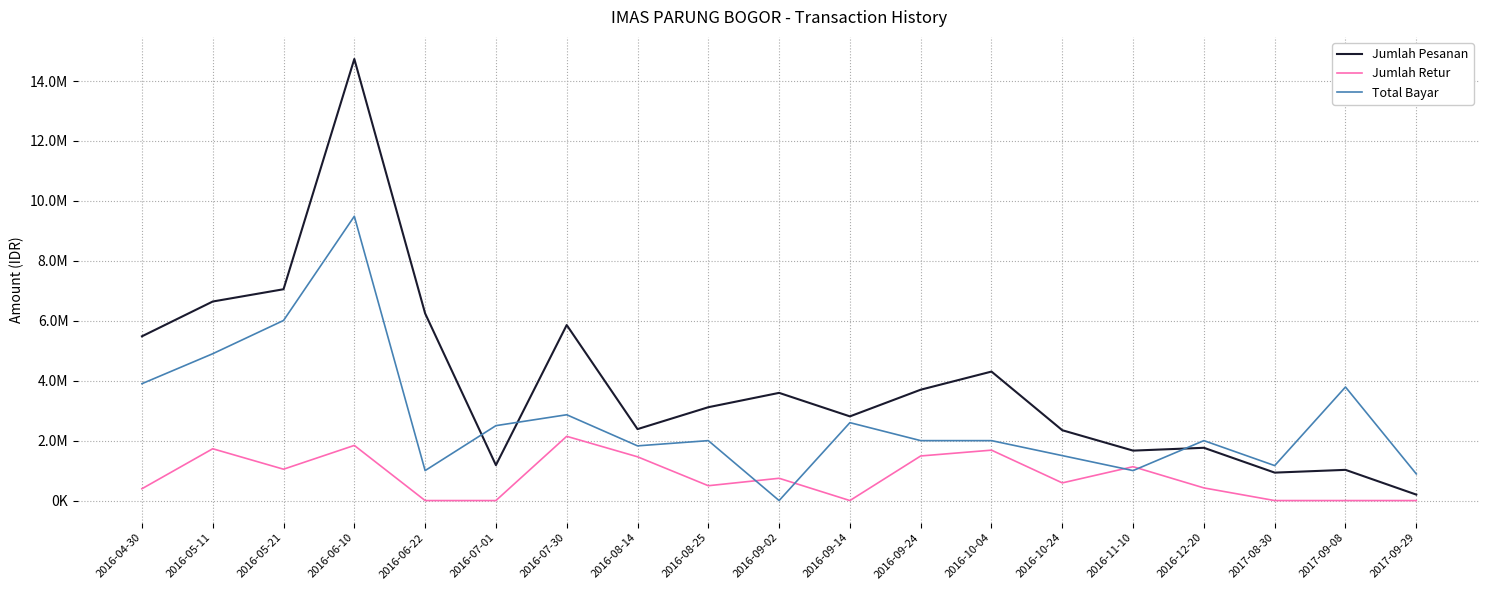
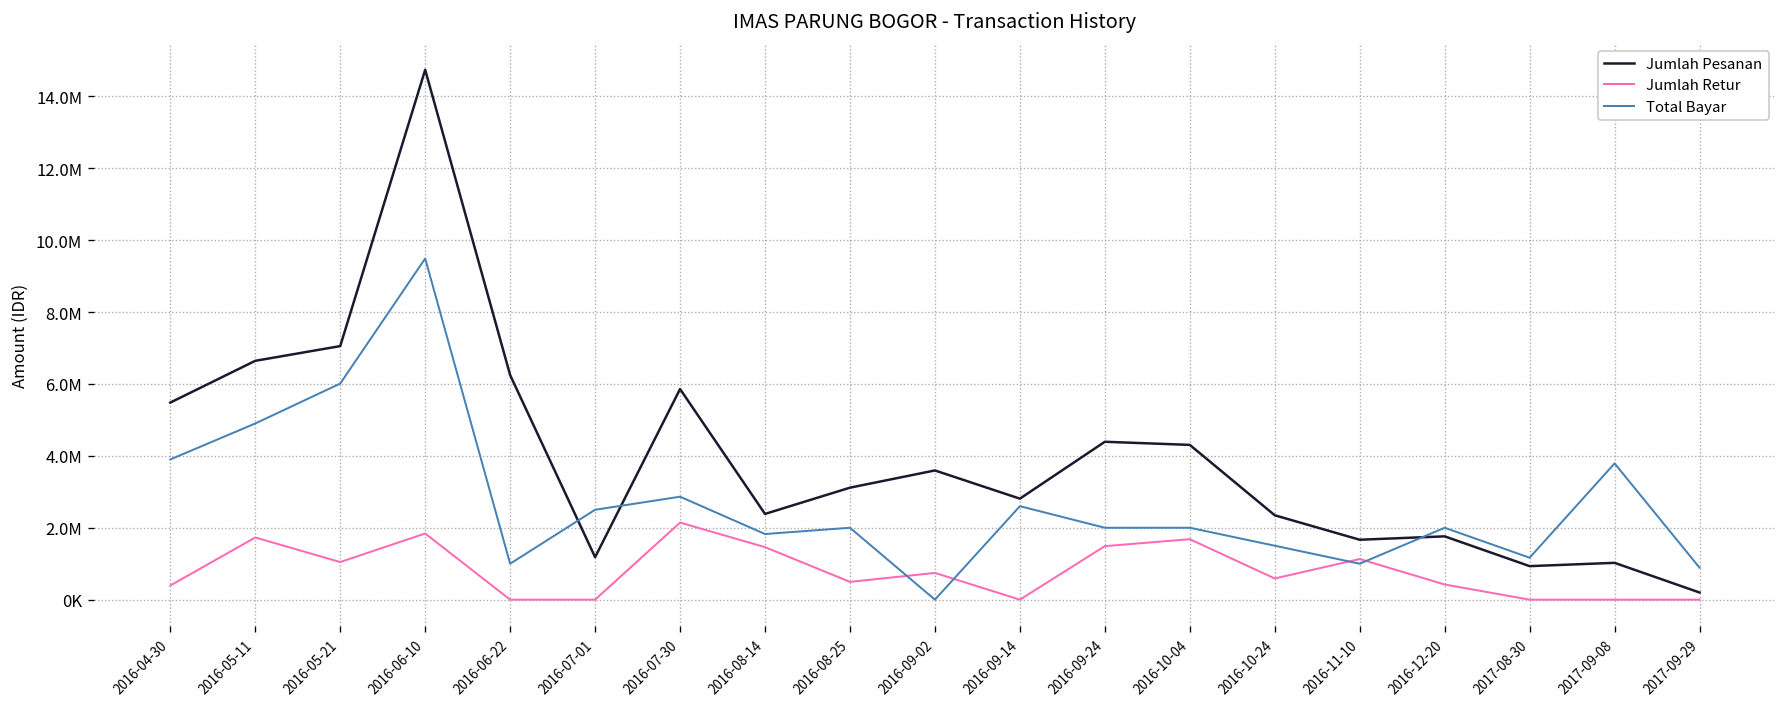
Jumlah Pesanan, 2016-09-24: 3700000 -> 4400000
